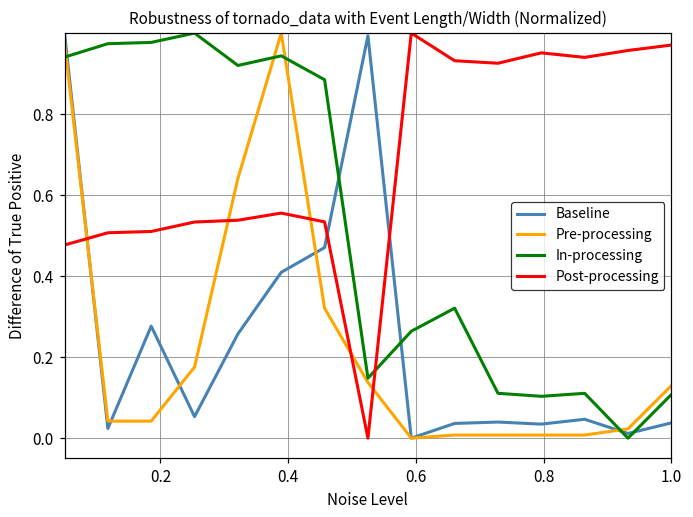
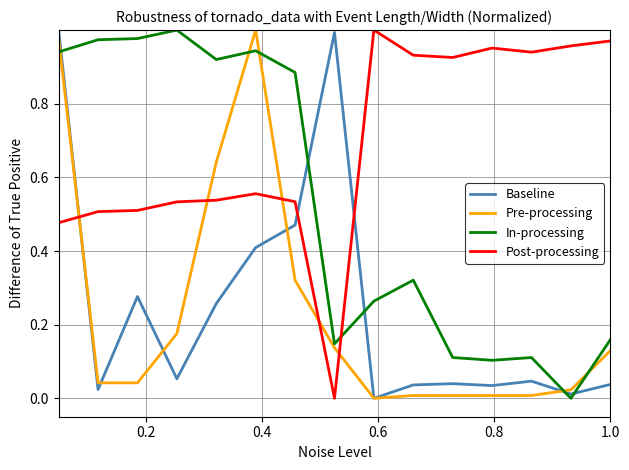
In-processing, 1.0: 0.11 -> 0.16
